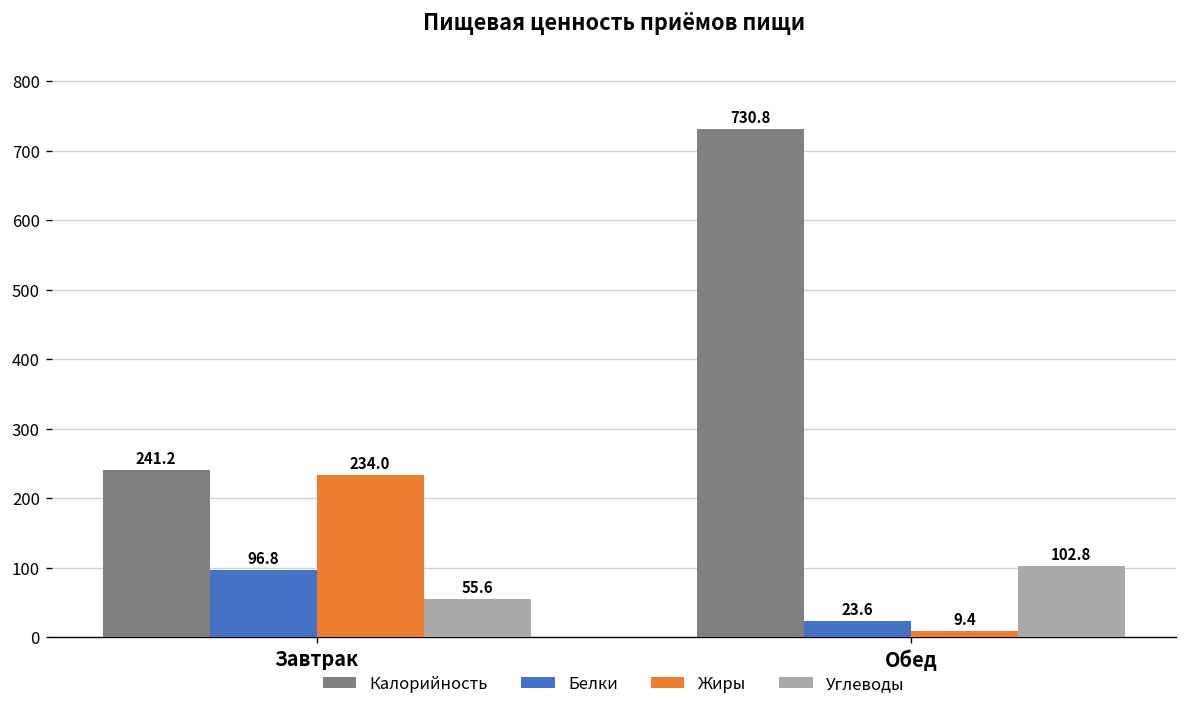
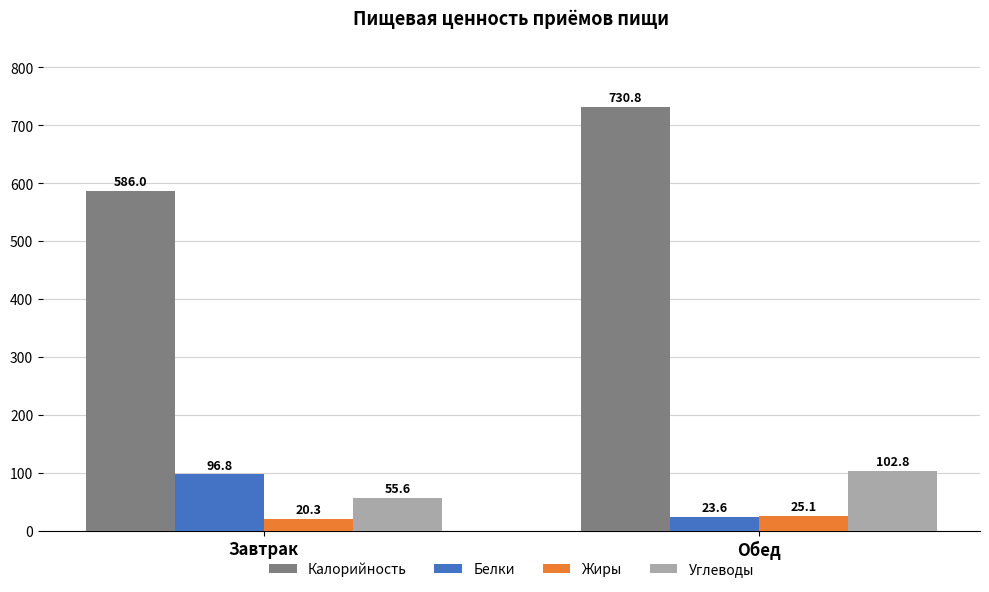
Калорийность, Завтрак: 241.2 -> 586.0
Жиры, Завтрак: 234.0 -> 20.3
Жиры, Обед: 9.4 -> 25.1
